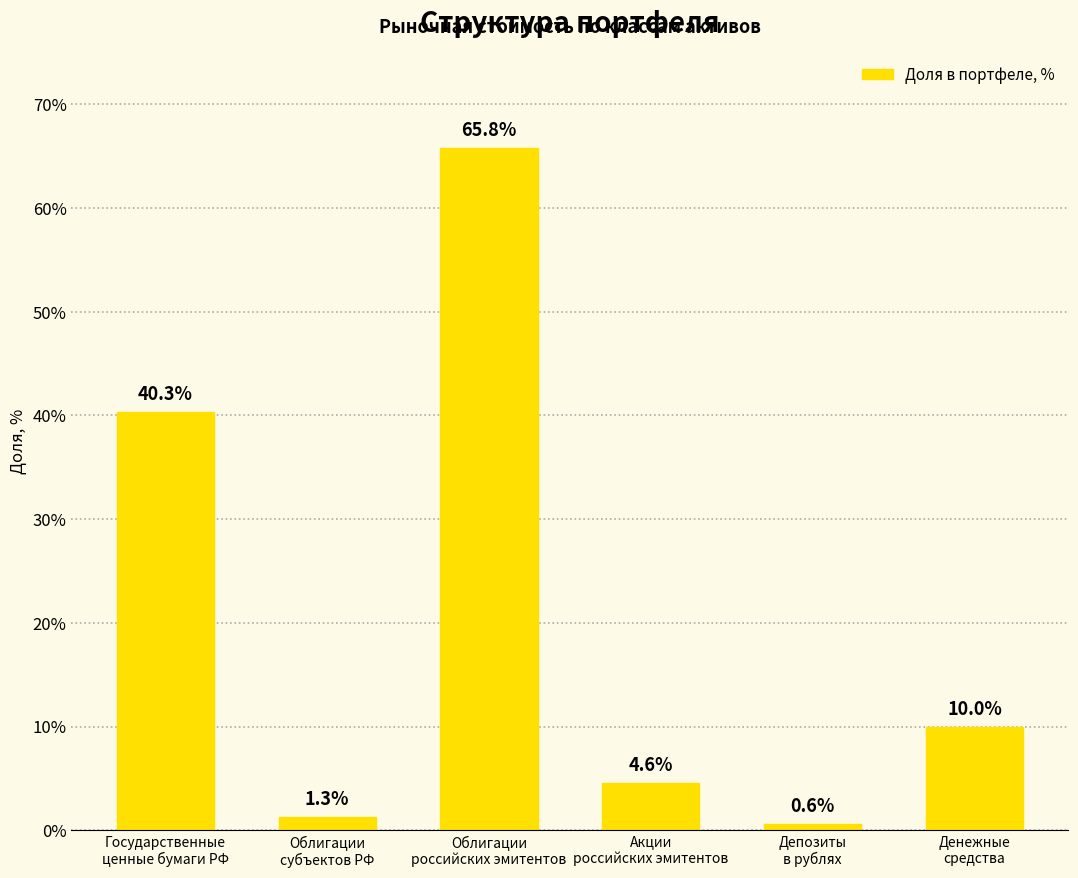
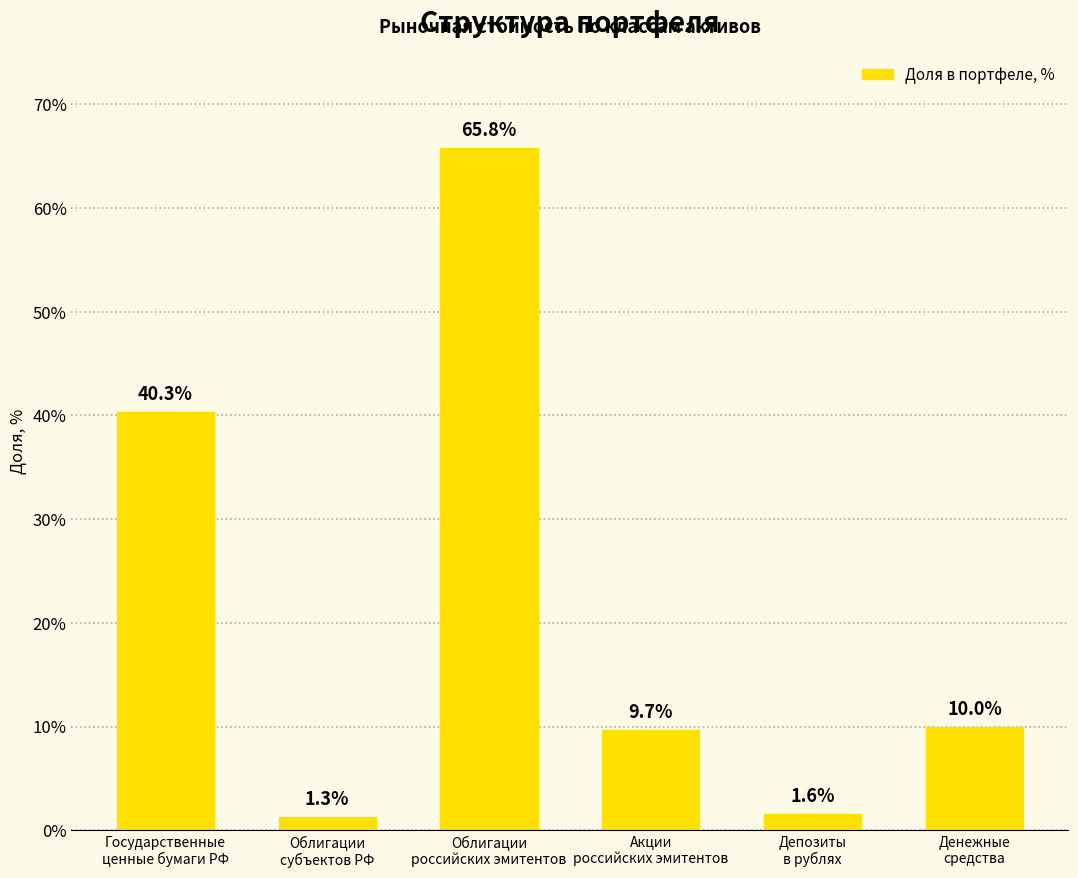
Акции российских эмитентов: 4.6% -> 9.7%
Депозиты в рублях: 0.6% -> 1.6%
